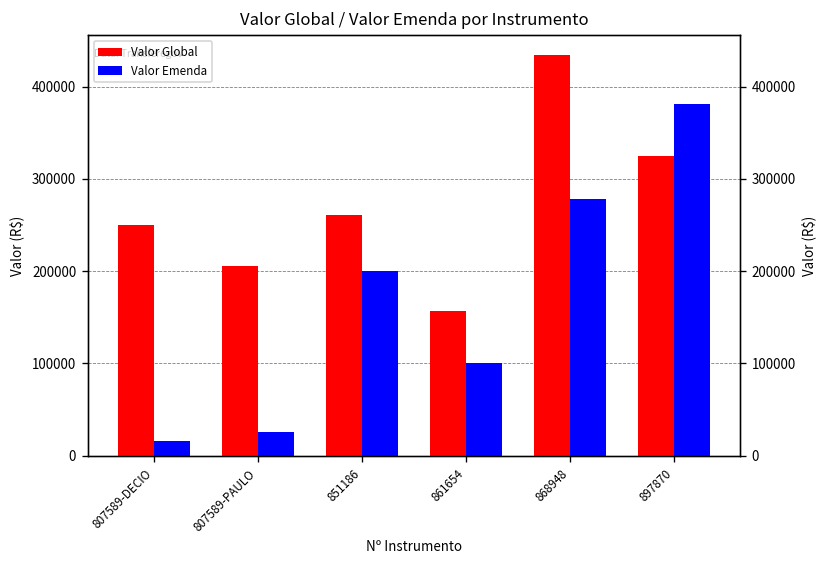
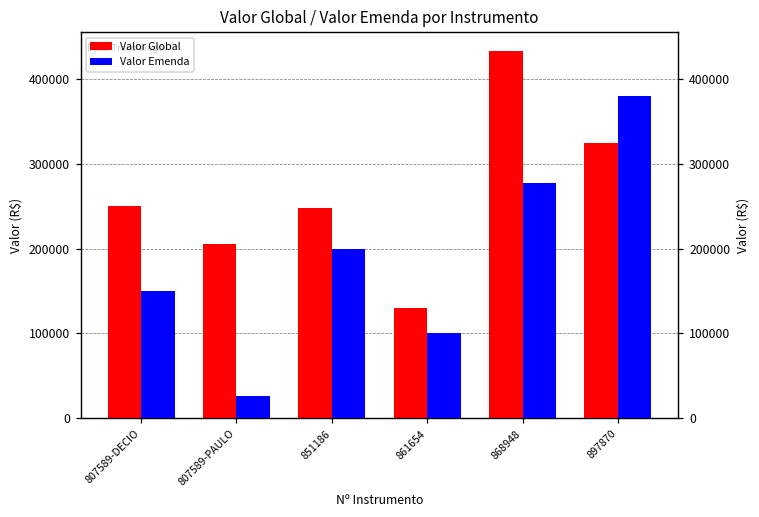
Valor Emenda, 807589-DECIO: 20000 -> 150000
Valor Global, 851186: 260000 -> 250000
Valor Global, 861654: 160000 -> 130000
